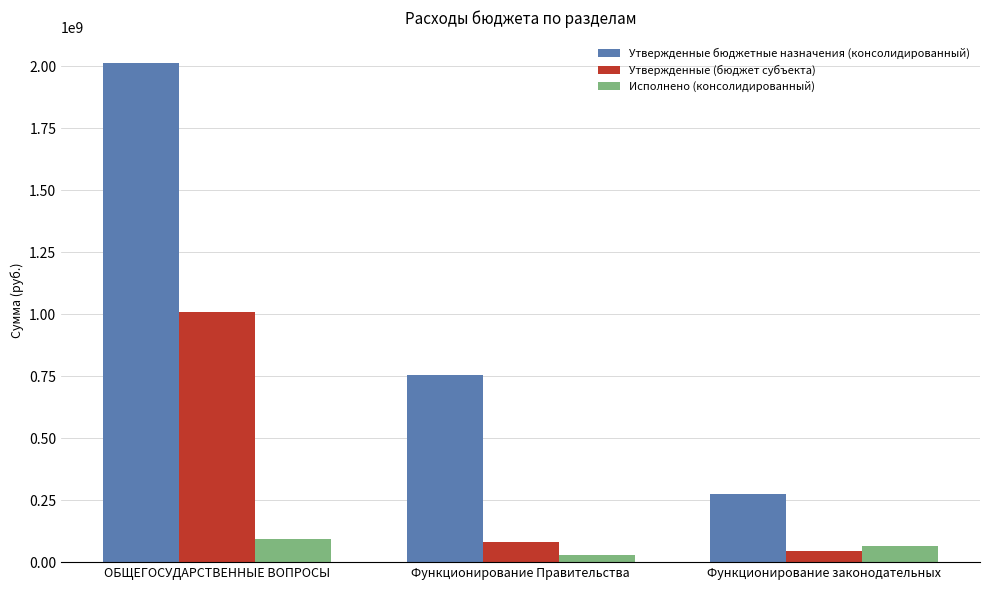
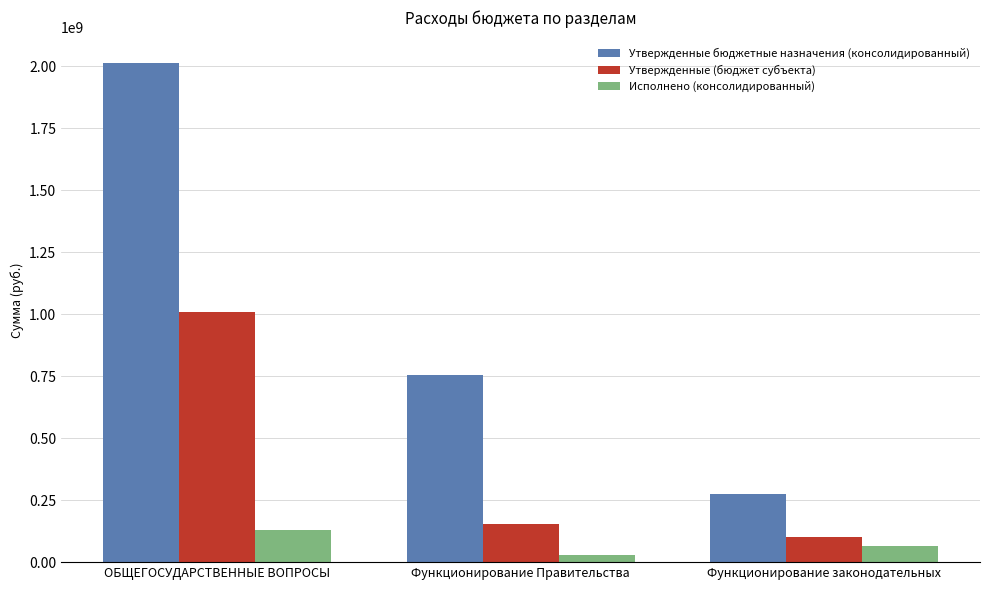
Исполнено (консолидированный), ОБЩЕГОСУДАРСТВЕННЫЕ ВОПРОСЫ: 90000000 -> 130000000
Утвержденные (бюджет субъекта), Функционирование Правительства: 80000000 -> 150000000
Утвержденные (бюджет субъекта), Функционирование законодательных: 40000000 -> 100000000
